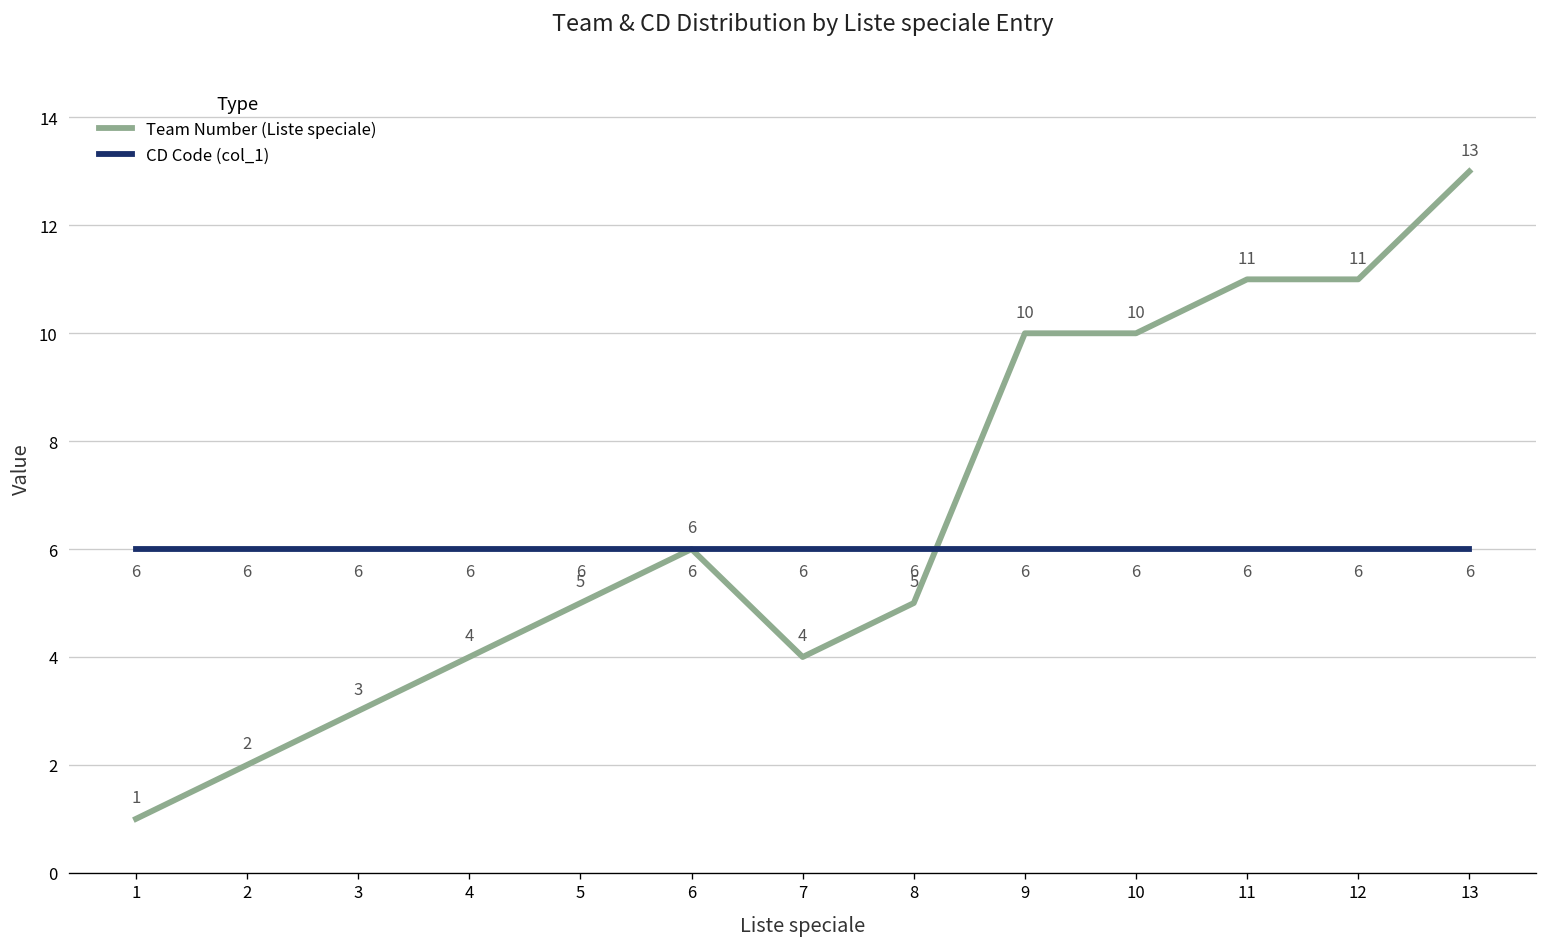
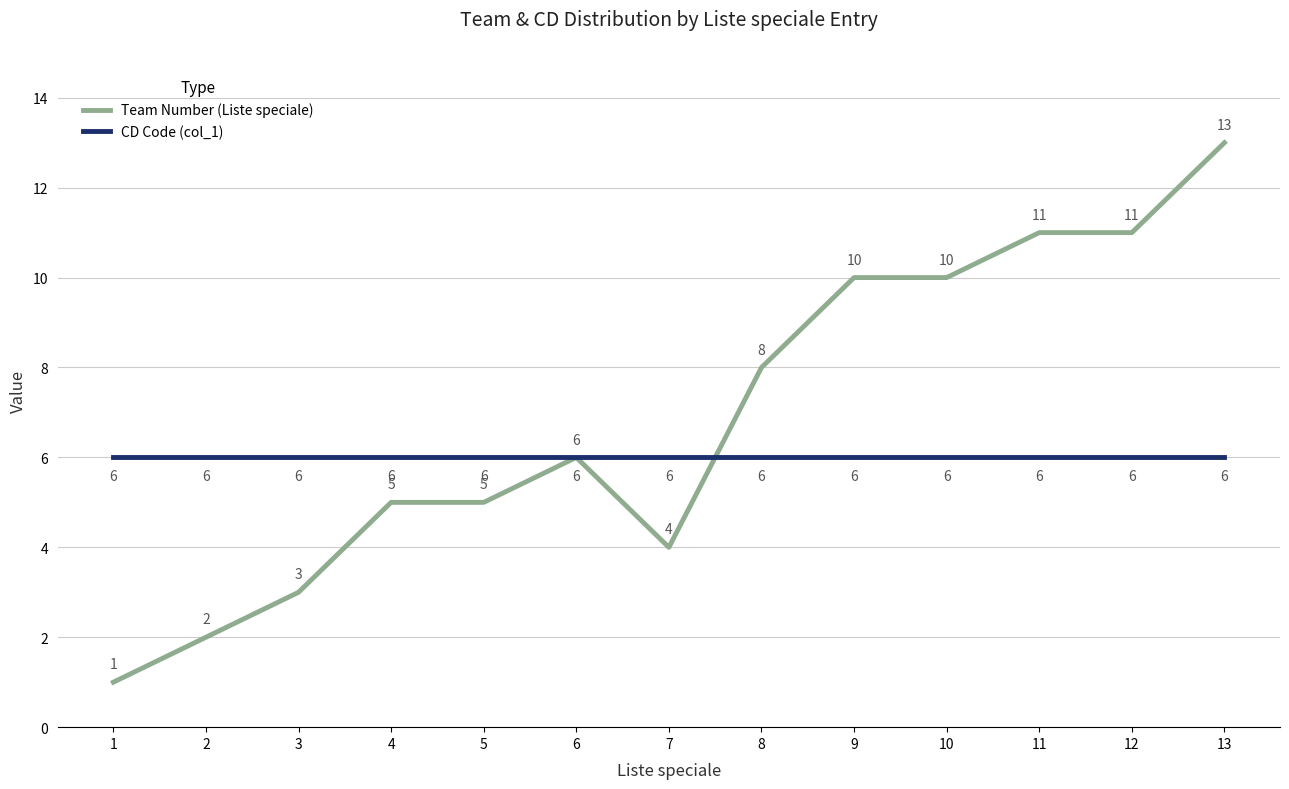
Team Number (Liste speciale), 4: 4 -> 5
Team Number (Liste speciale), 8: 5 -> 8
